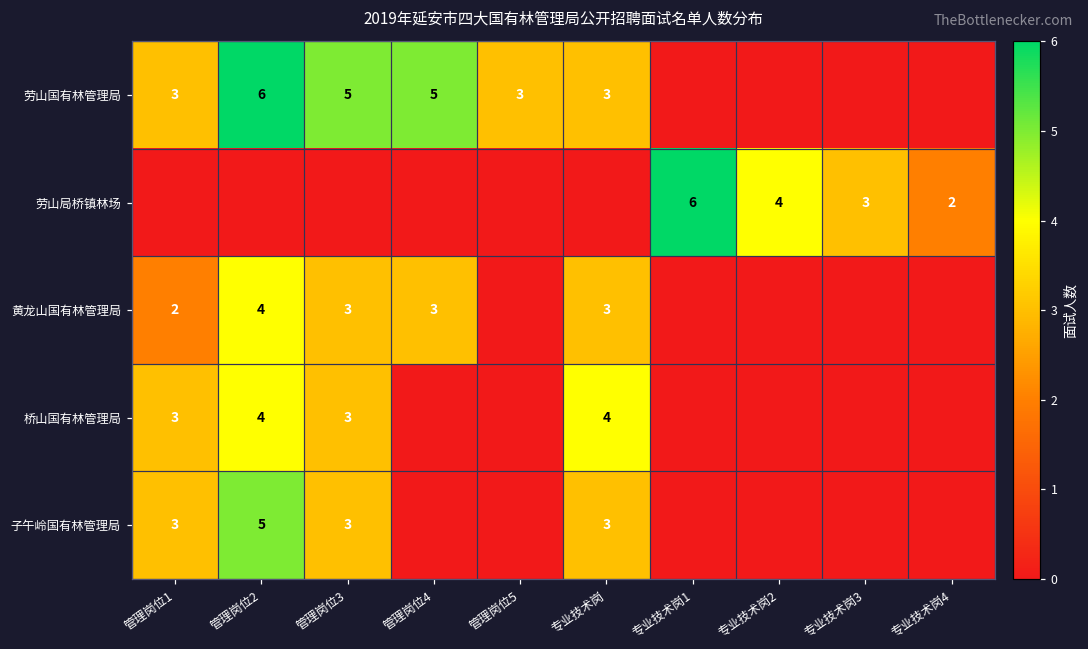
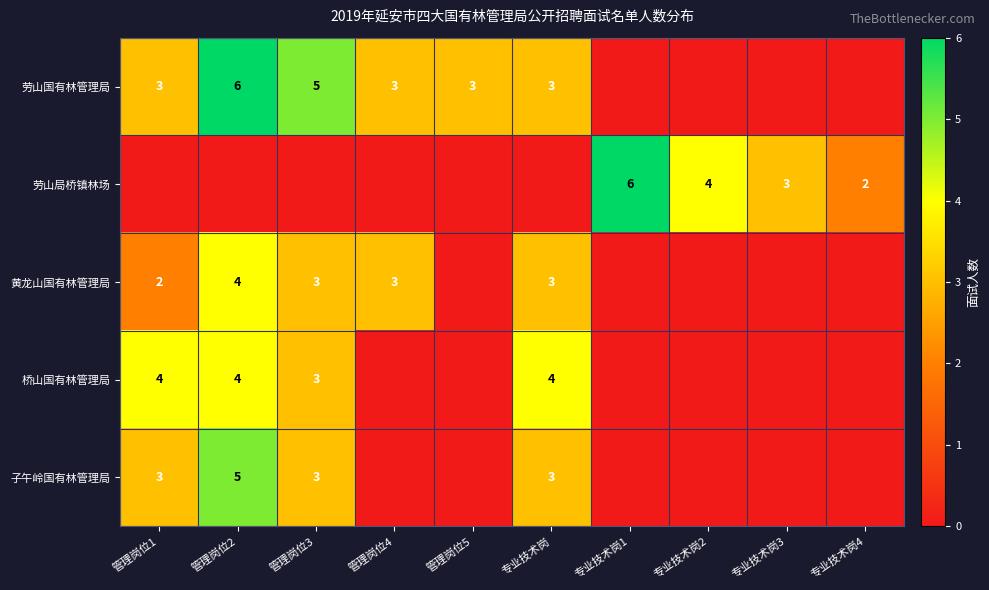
劳山国有林管理局, 管理岗位4: 5 -> 3
桥山国有林管理局, 管理岗位1: 3 -> 4
